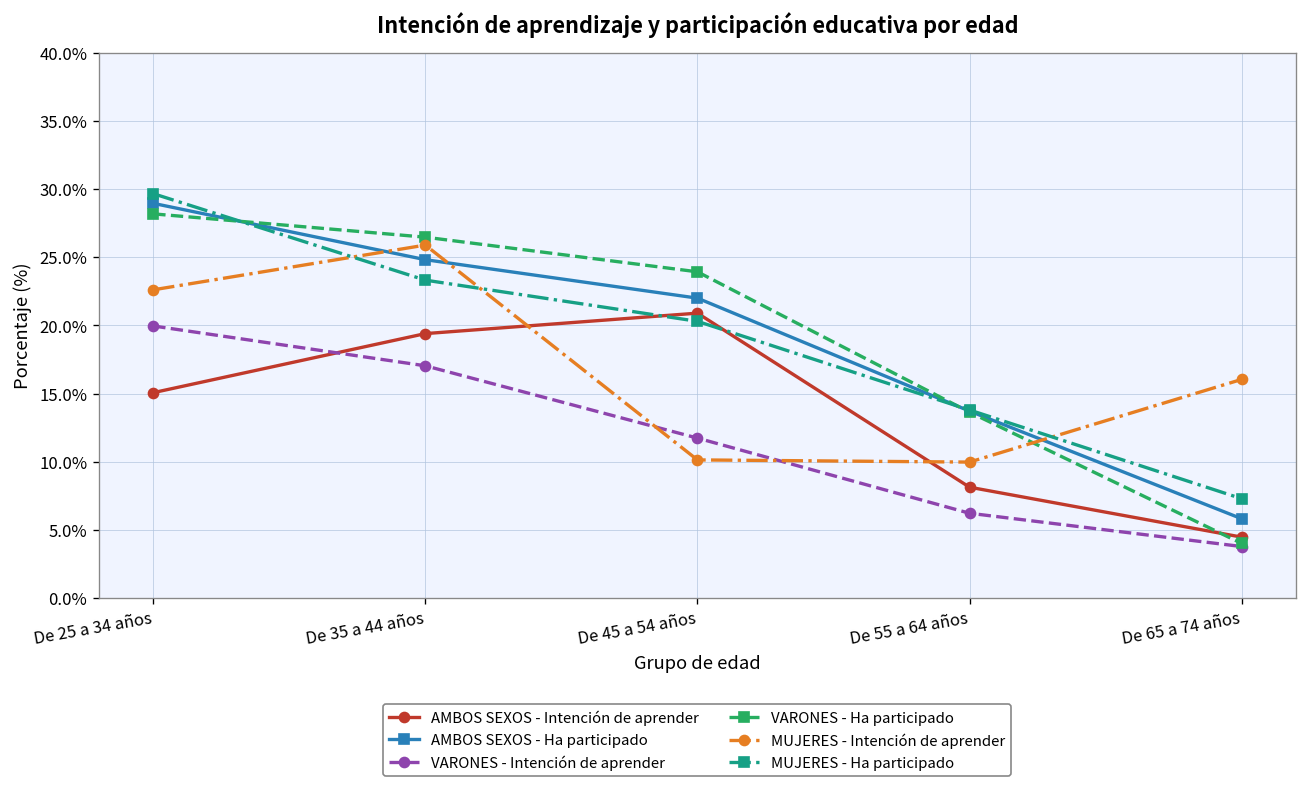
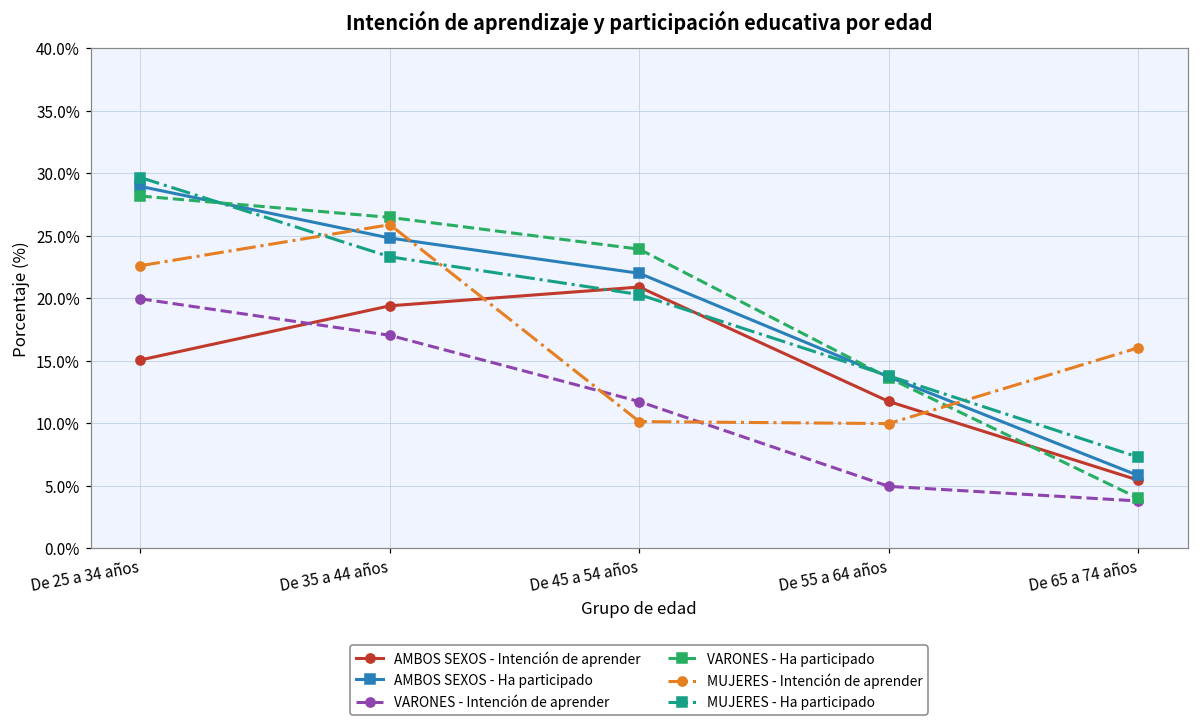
AMBOS SEXOS - Intención de aprender, De 55 a 64 años: 8.1% -> 11.8%
VARONES - Intención de aprender, De 55 a 64 años: 6.2% -> 5.0%
AMBOS SEXOS - Intención de aprender, De 65 a 74 años: 4.5% -> 5.5%
